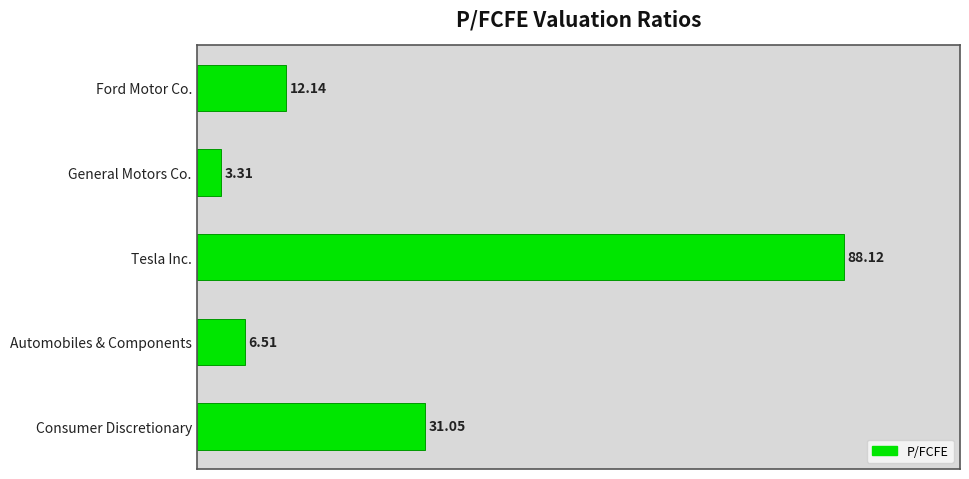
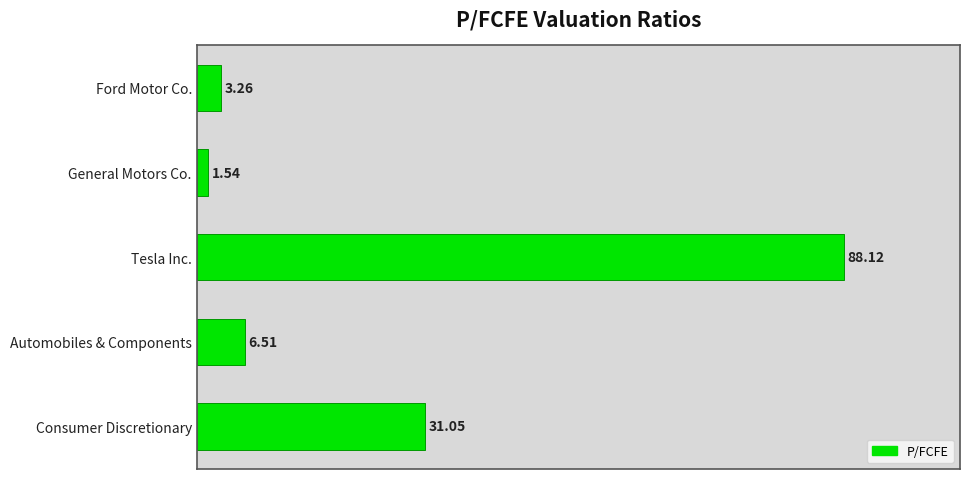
Ford Motor Co.: 12.14 -> 3.26
General Motors Co.: 3.31 -> 1.54
